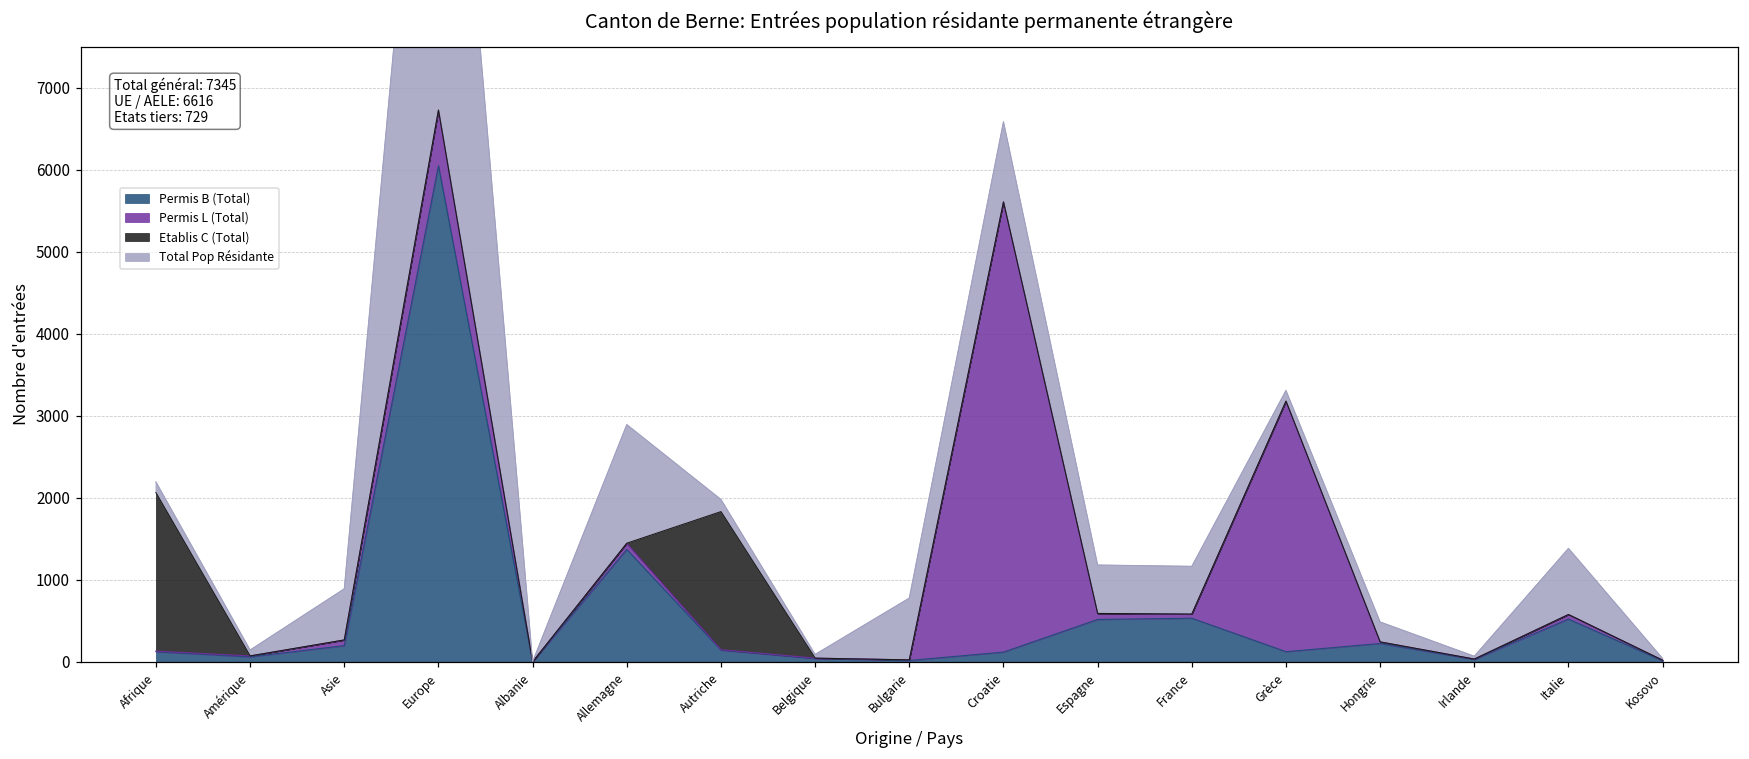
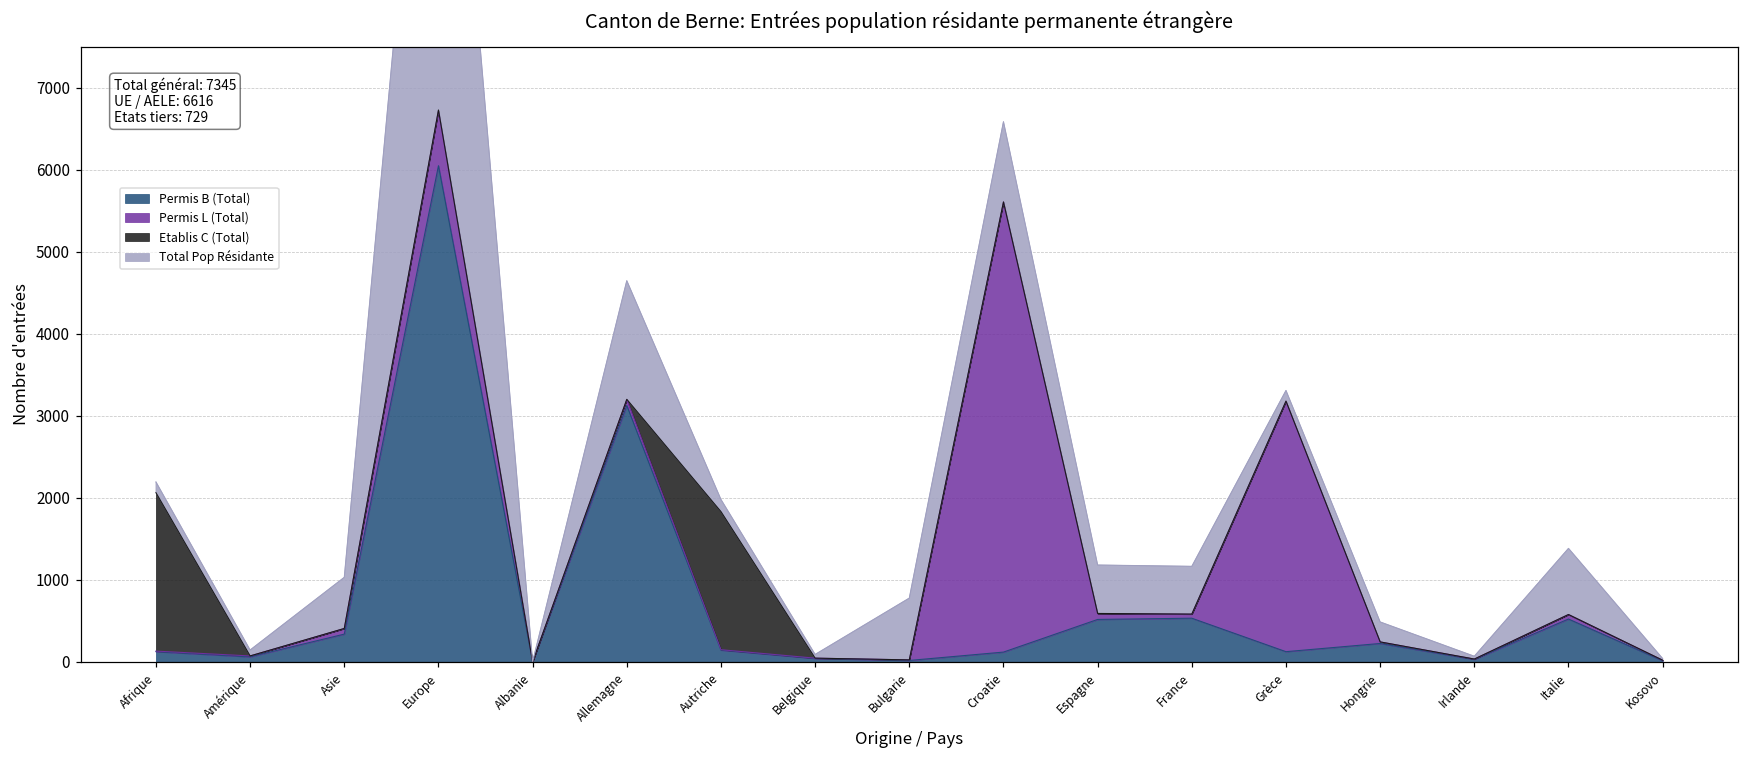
Permis B (Total), Asie: 200 -> 300
Permis B (Total), Allemagne: 1400 -> 3100
